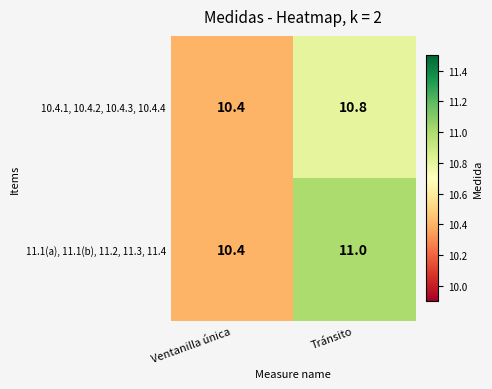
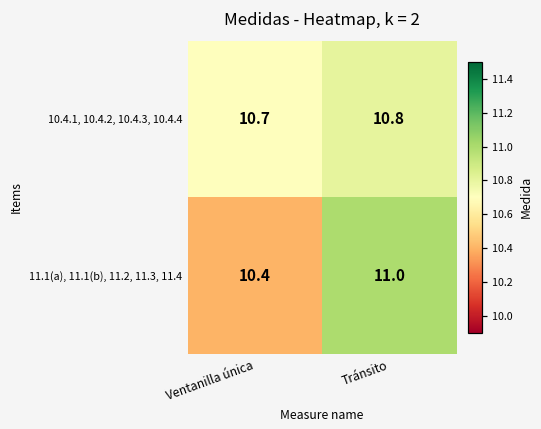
10.4.1, 10.4.2, 10.4.3, 10.4.4, Ventanilla única: 10.4 -> 10.7
